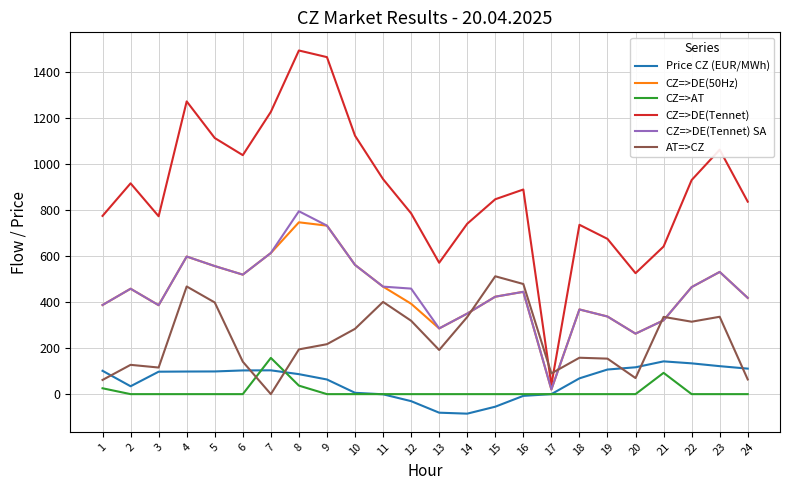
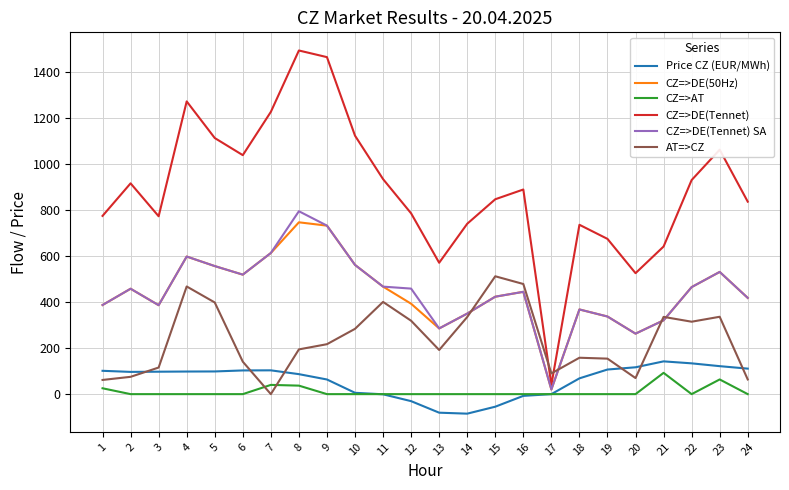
Price CZ (EUR/MWh), 2: 30 -> 100
AT=>CZ, 2: 130 -> 80
CZ=>AT, 7: 160 -> 40
CZ=>AT, 23: 0 -> 60
